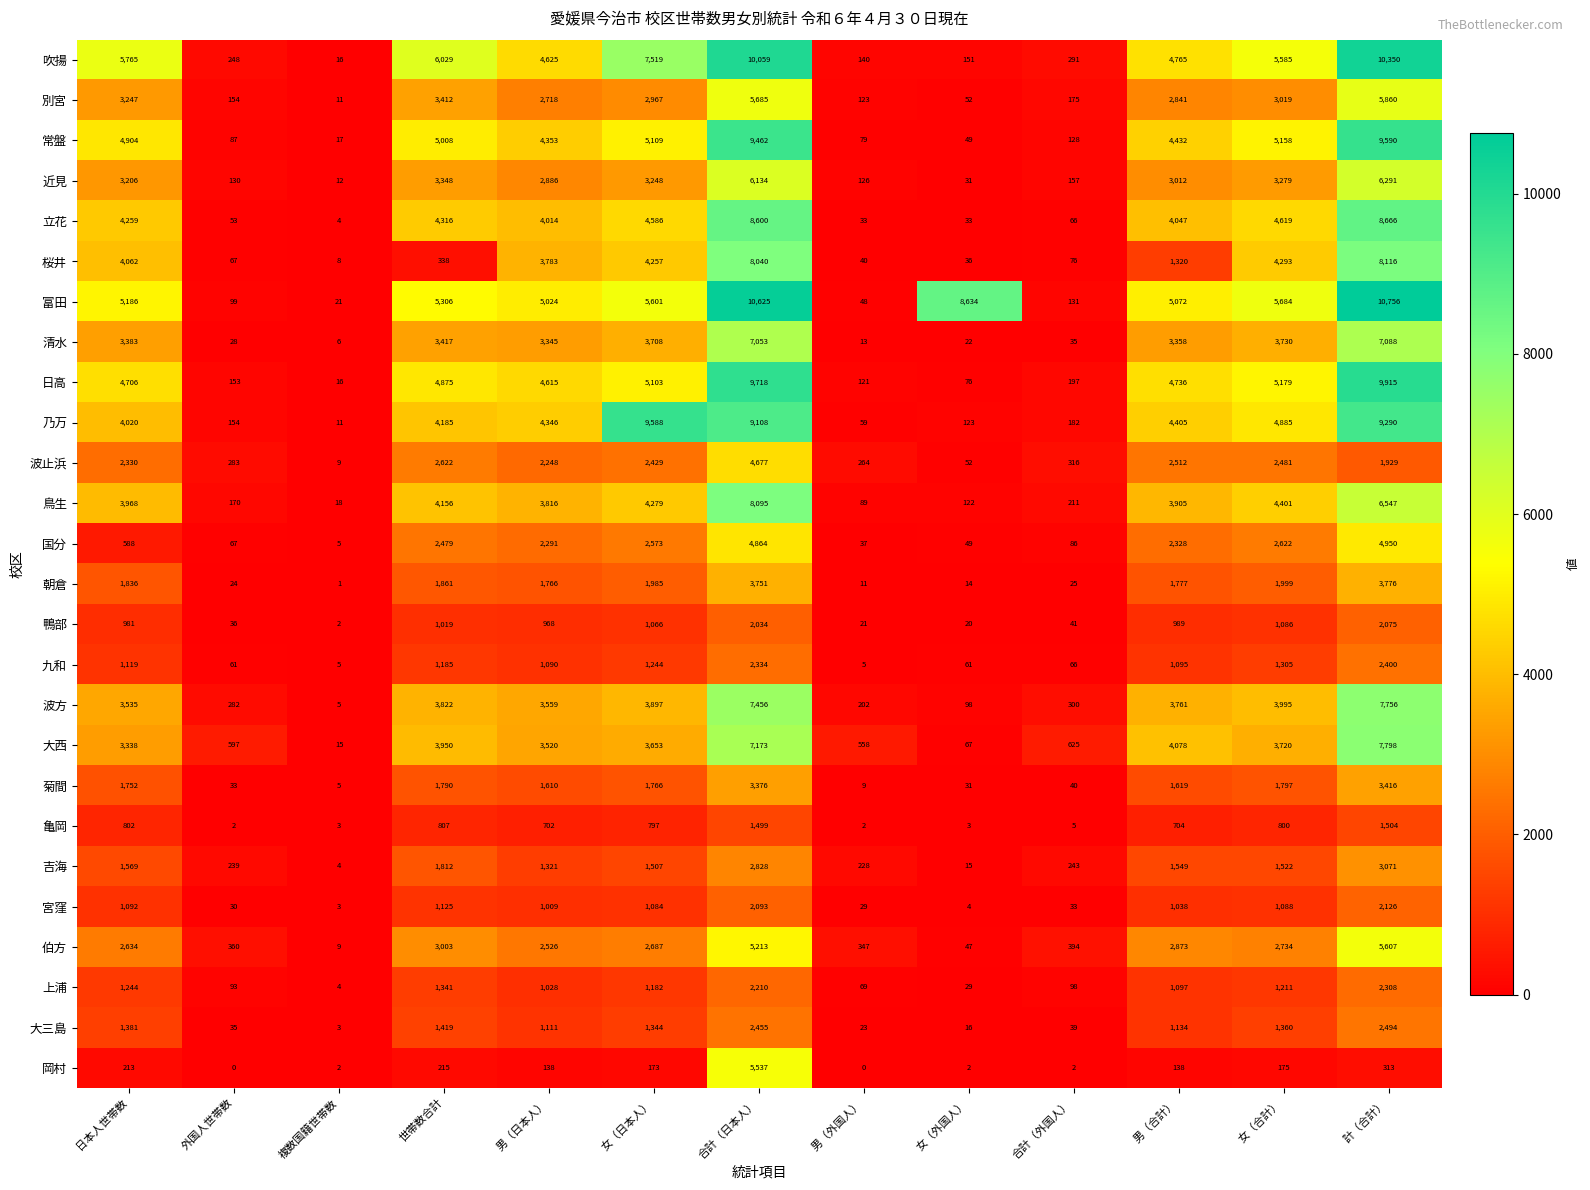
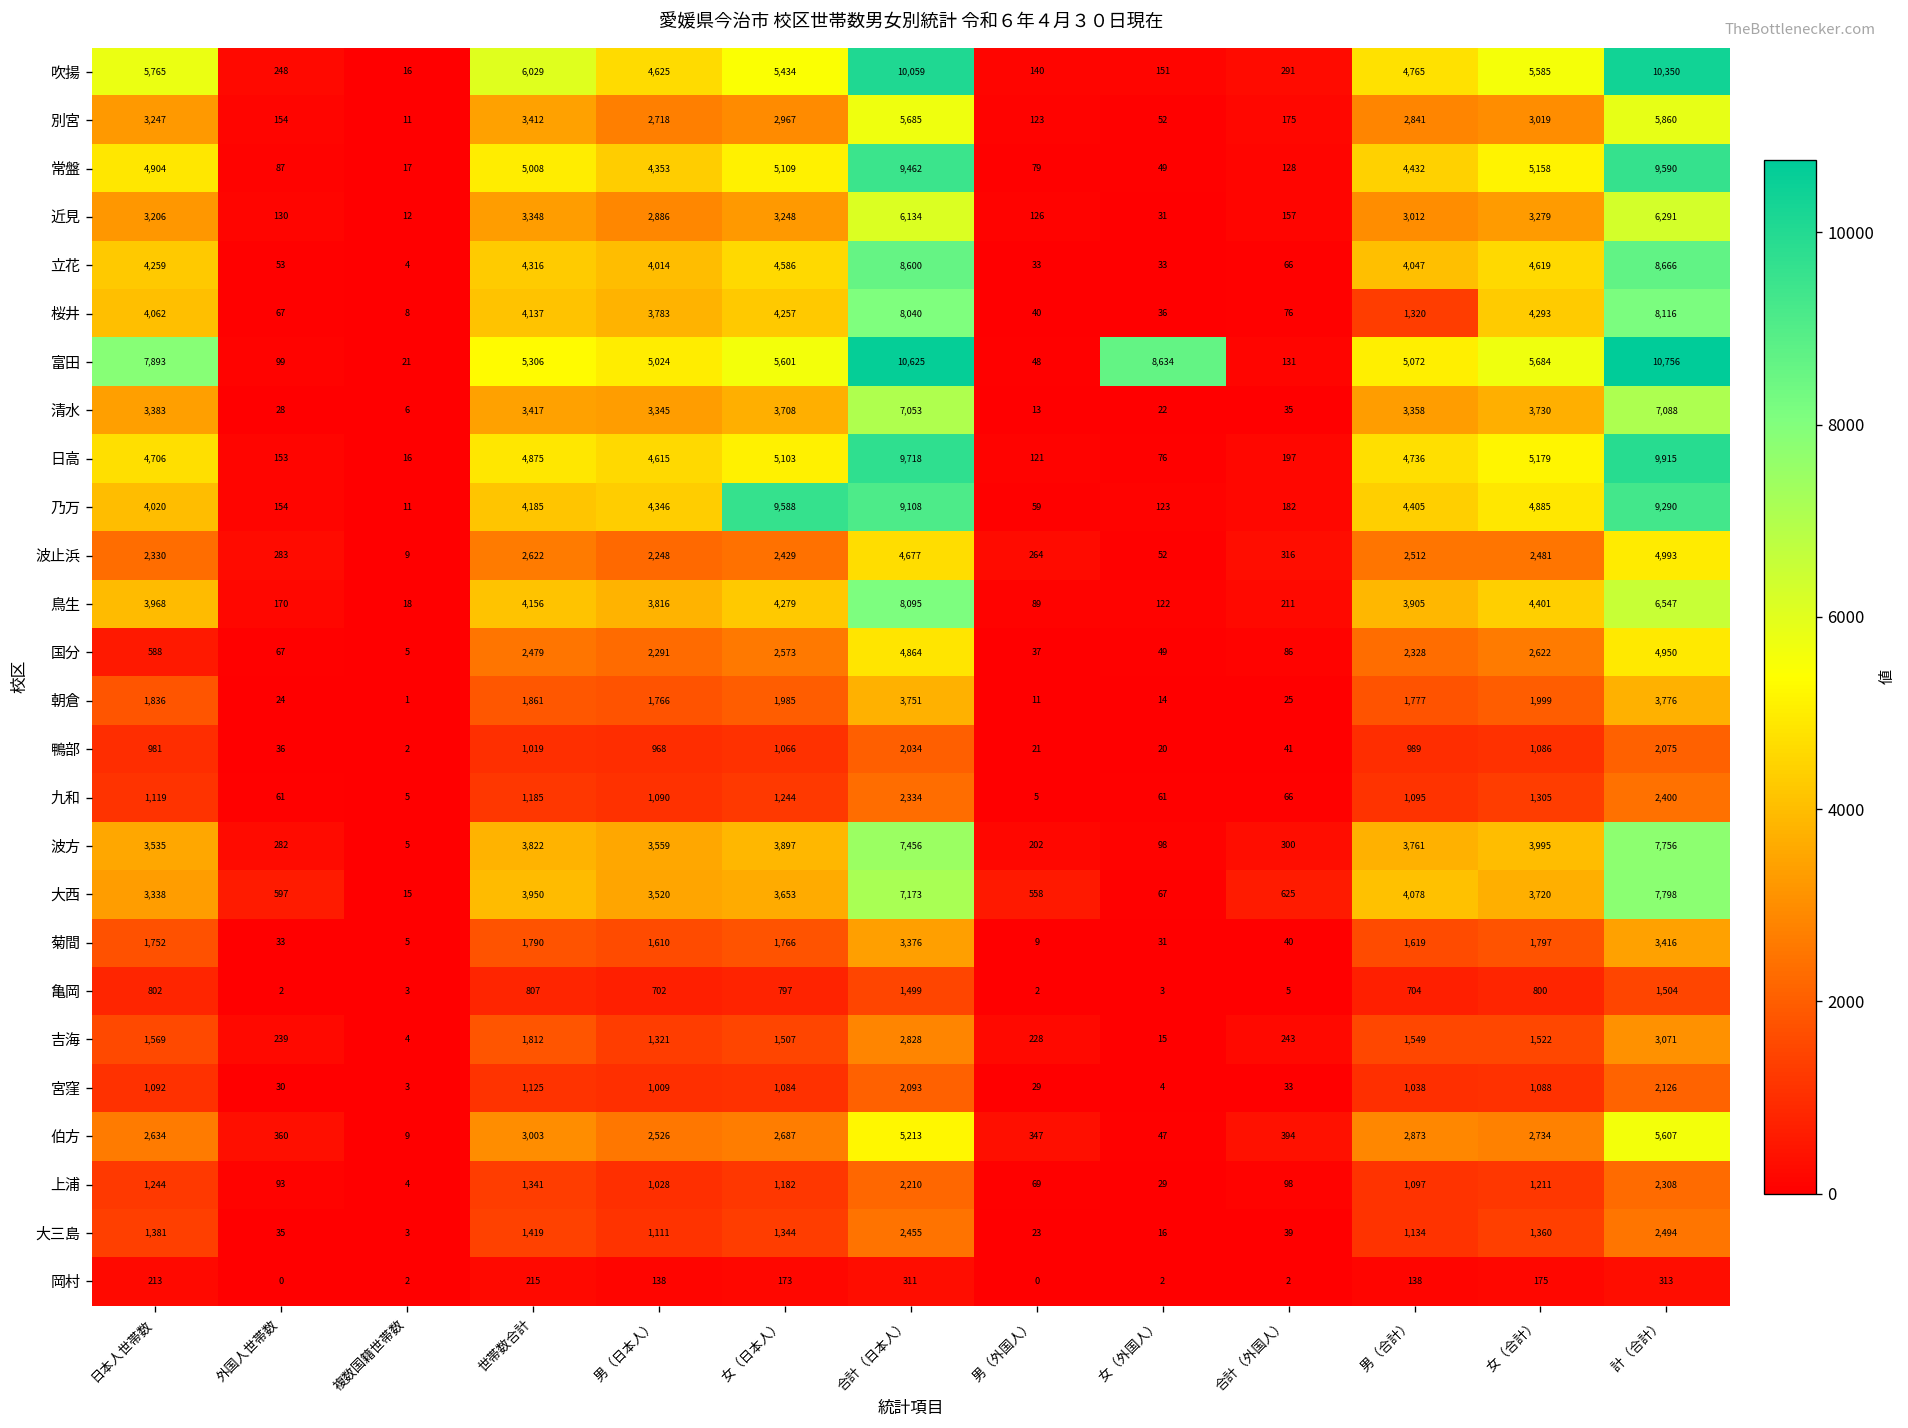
吹揚, 女（日本人）: 7,519 -> 5,434
桜井, 世帯数合計: 338 -> 4,137
富田, 日本人世帯数: 5,186 -> 7,893
波止浜, 計（合計）: 1,929 -> 4,993
岡村, 合計（日本人）: 5,537 -> 311
